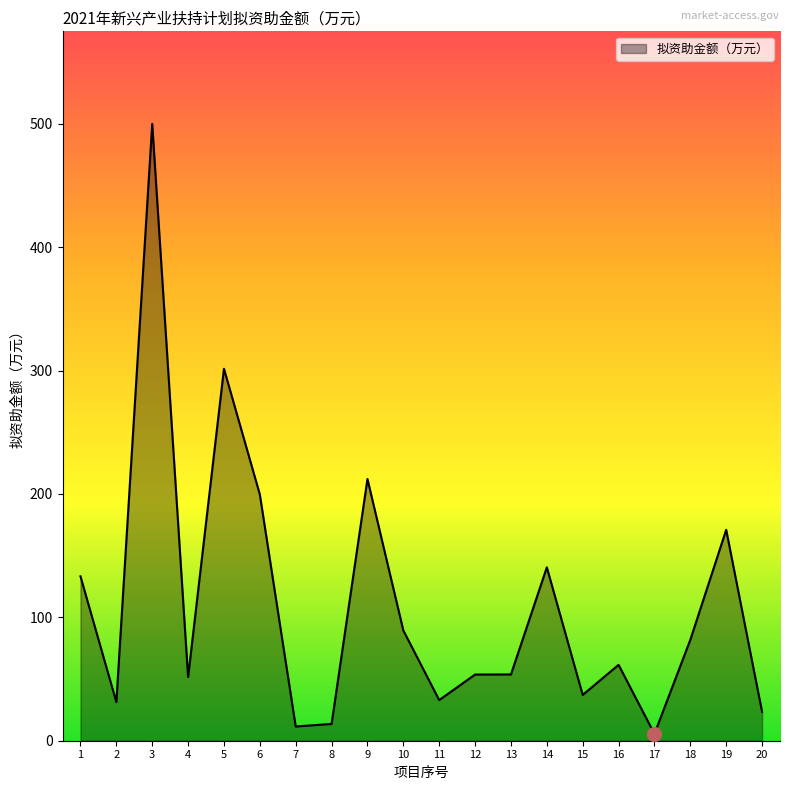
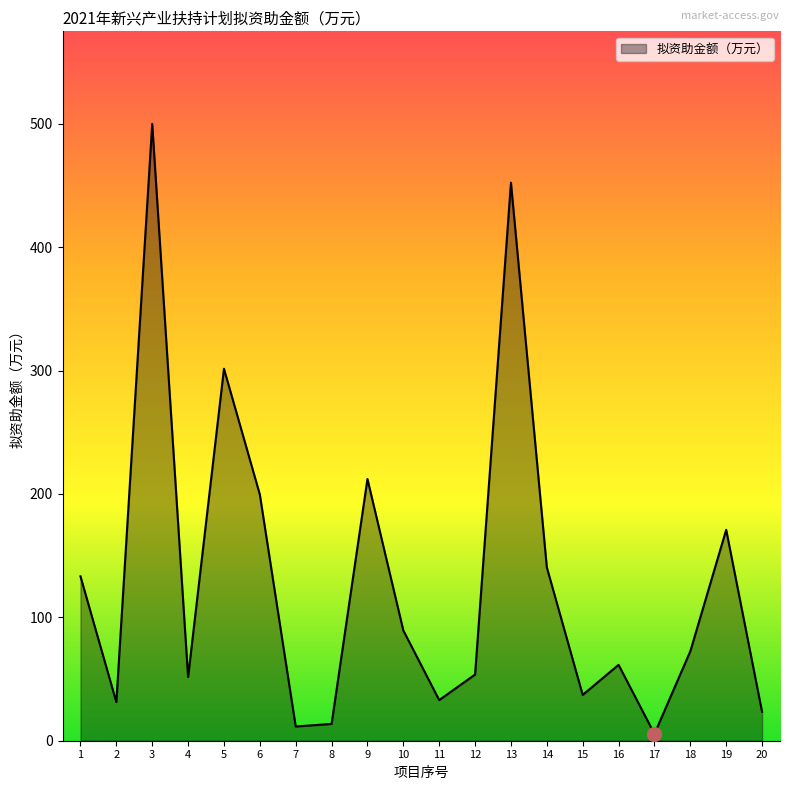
拟资助金额（万元）, 13: 54 -> 452
拟资助金额（万元）, 18: 82 -> 73
